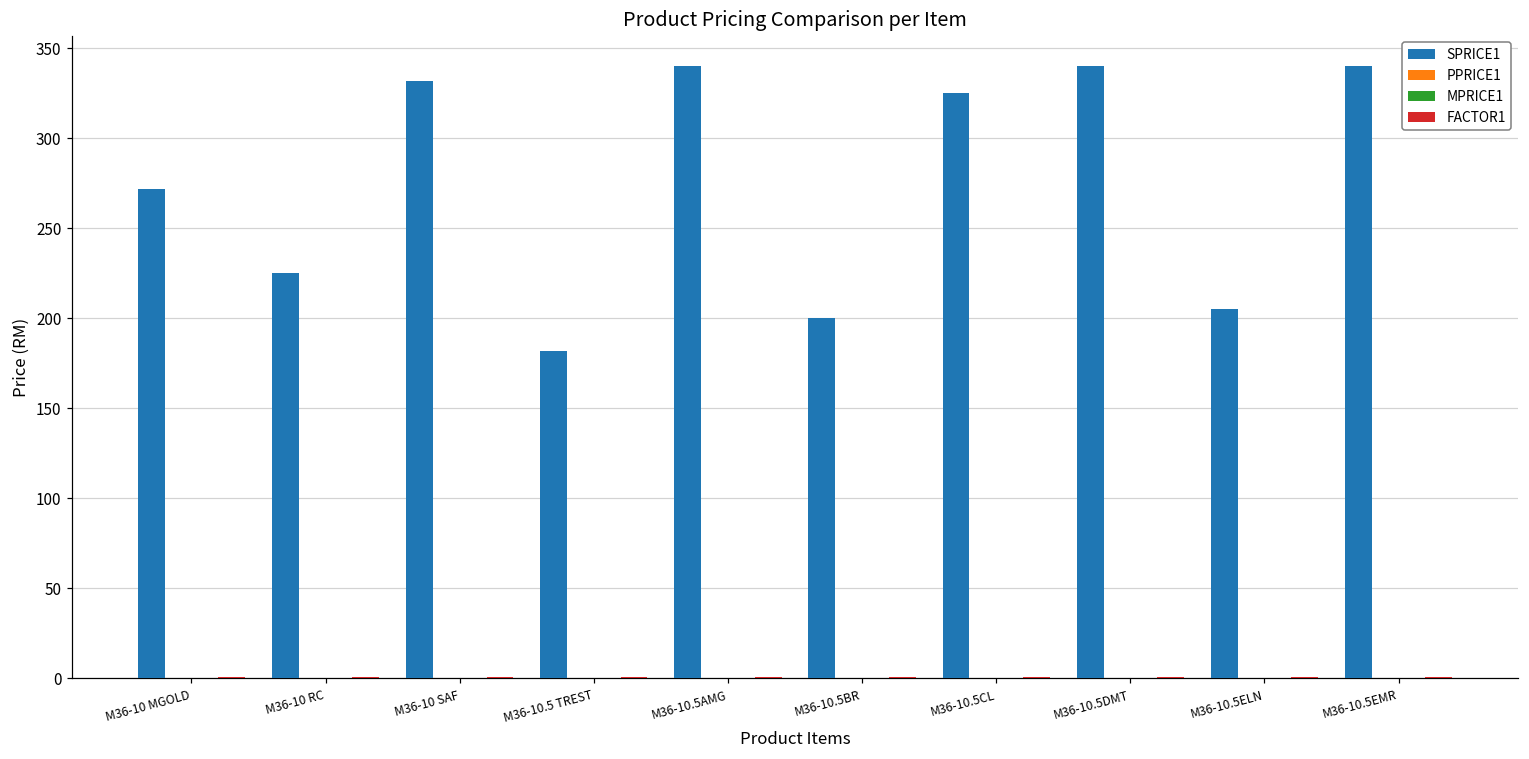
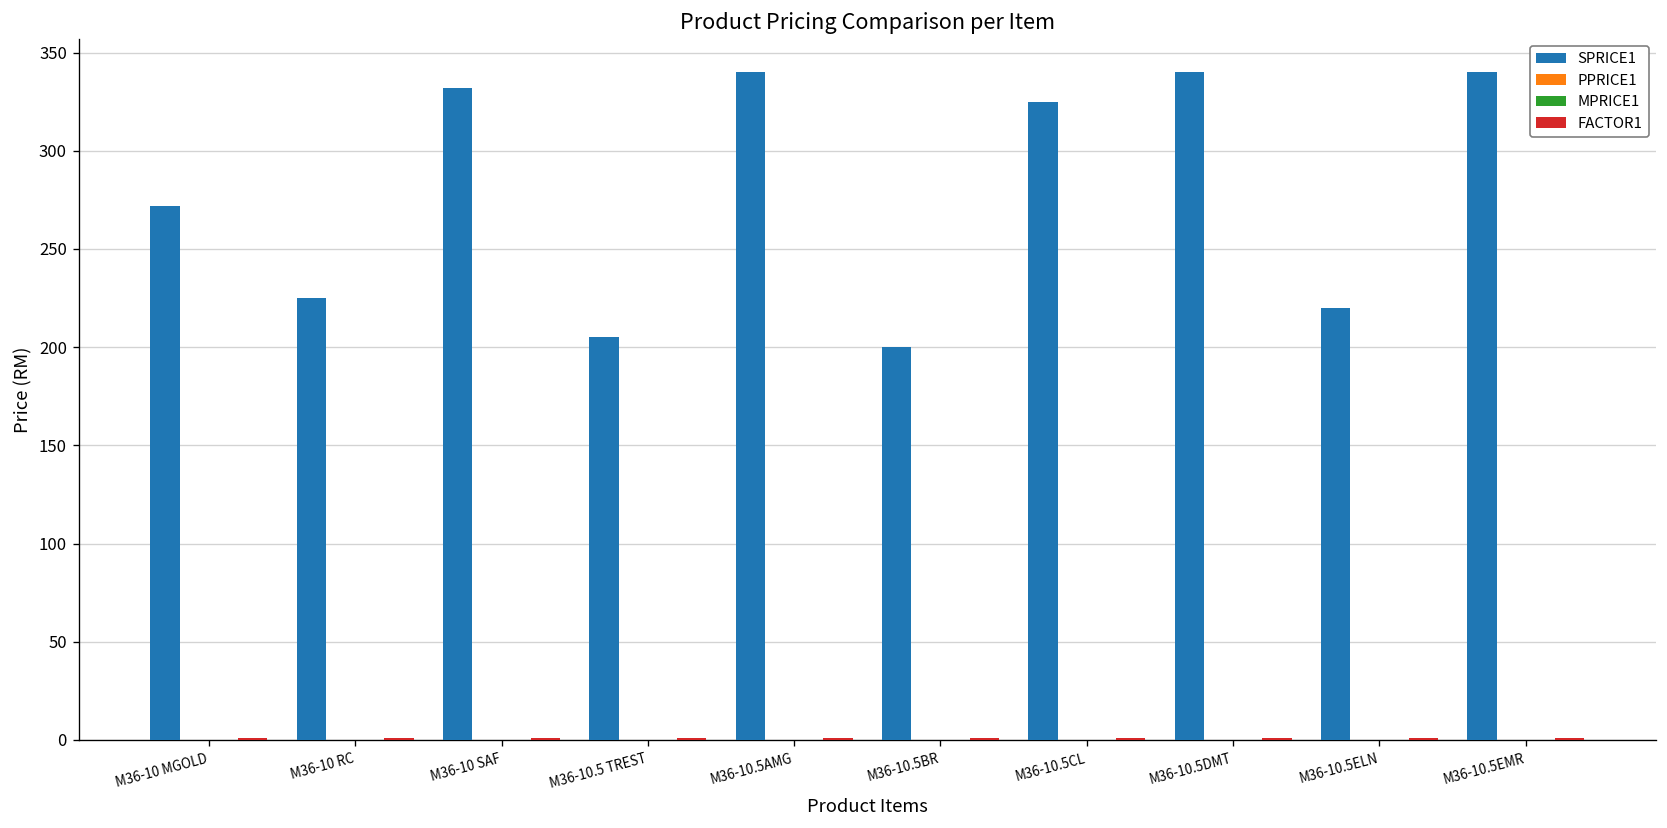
SPRICE1, M36-10.5 TREST: 182 -> 205
SPRICE1, M36-10.5ELN: 205 -> 220
